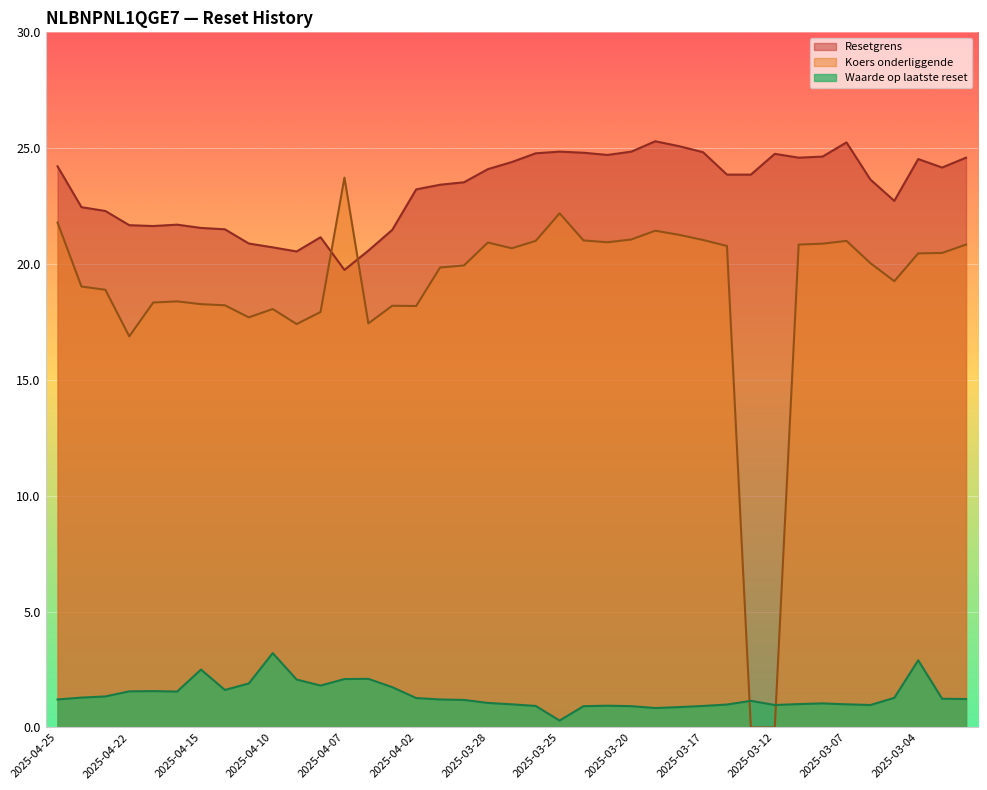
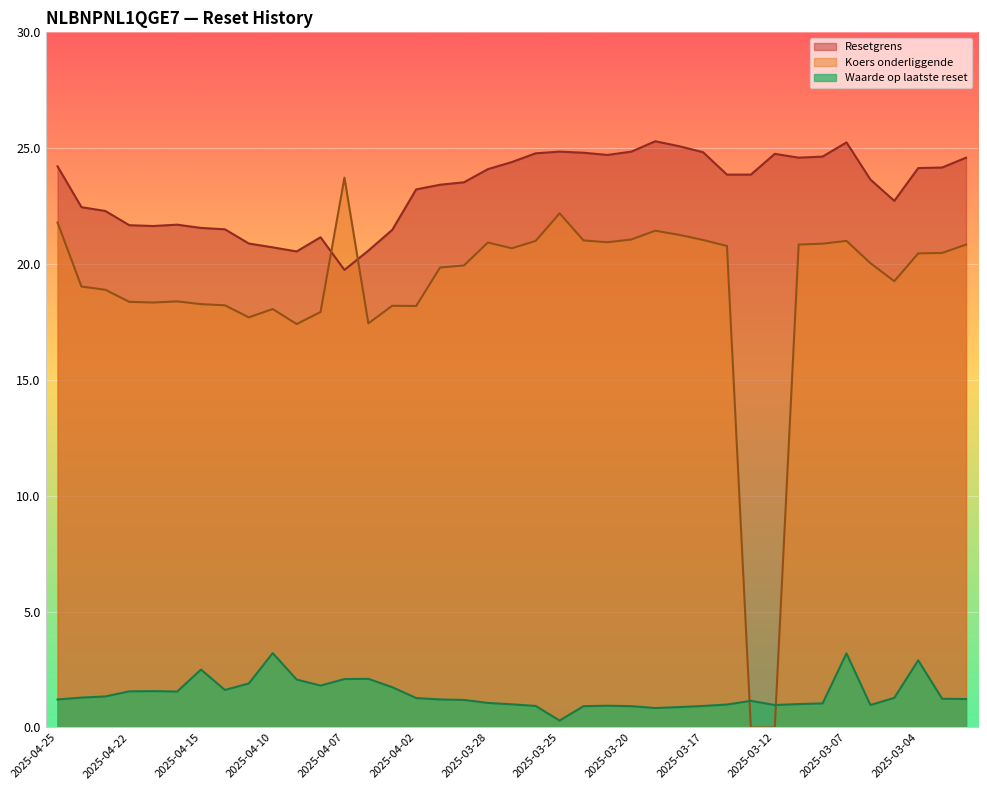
Koers onderliggende, 2025-04-22: 16.9 -> 18.4
Waarde op laatste reset, 2025-03-07: 1.0 -> 3.2
Resetgrens, 2025-03-04: 24.5 -> 24.1
